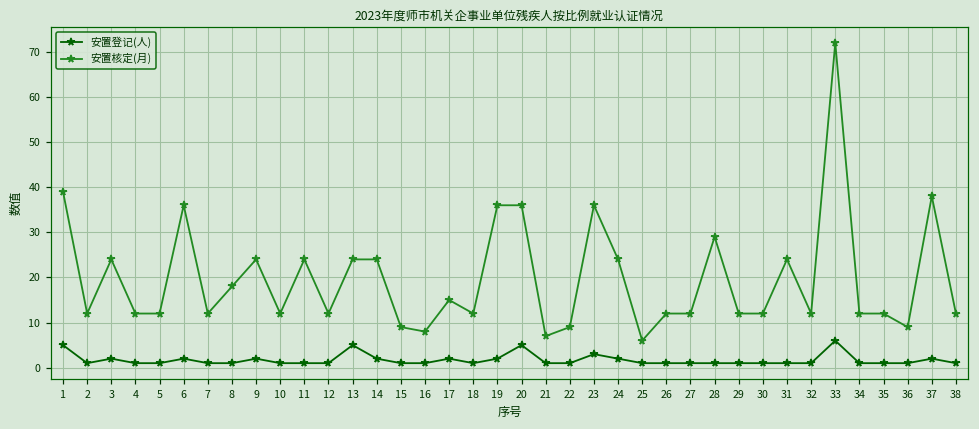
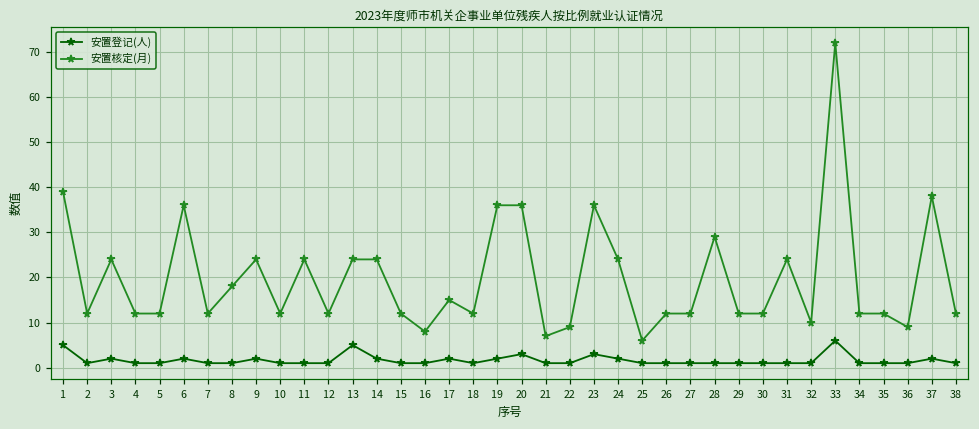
安置核定(月), 15: 9 -> 12
安置登记(人), 20: 5 -> 3
安置核定(月), 32: 12 -> 10
